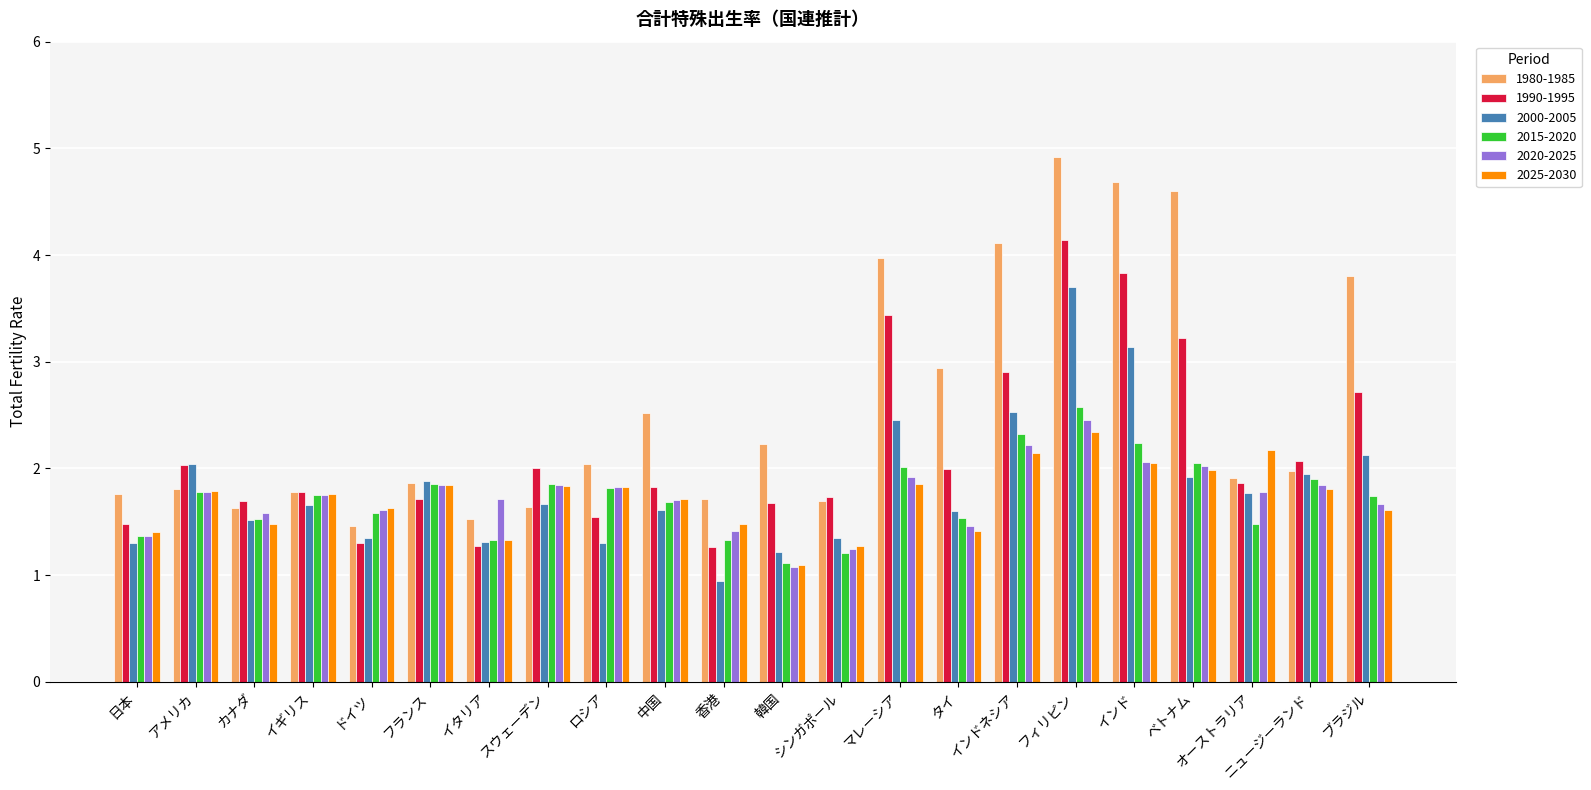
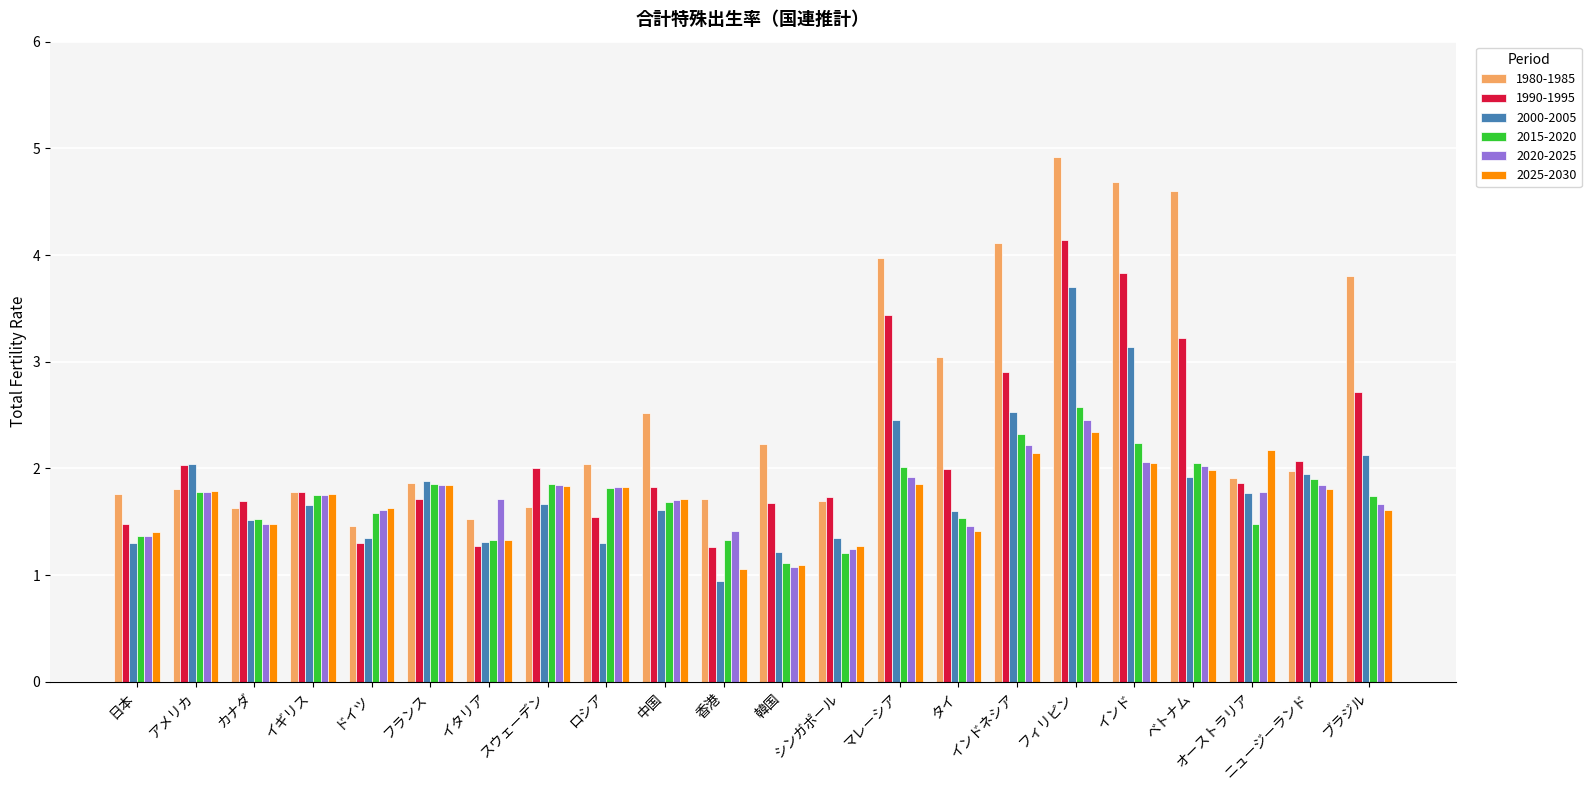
2020-2025, カナダ: 1.58 -> 1.48
2025-2030, 香港: 1.48 -> 1.06
1980-1985, タイ: 2.95 -> 3.05
